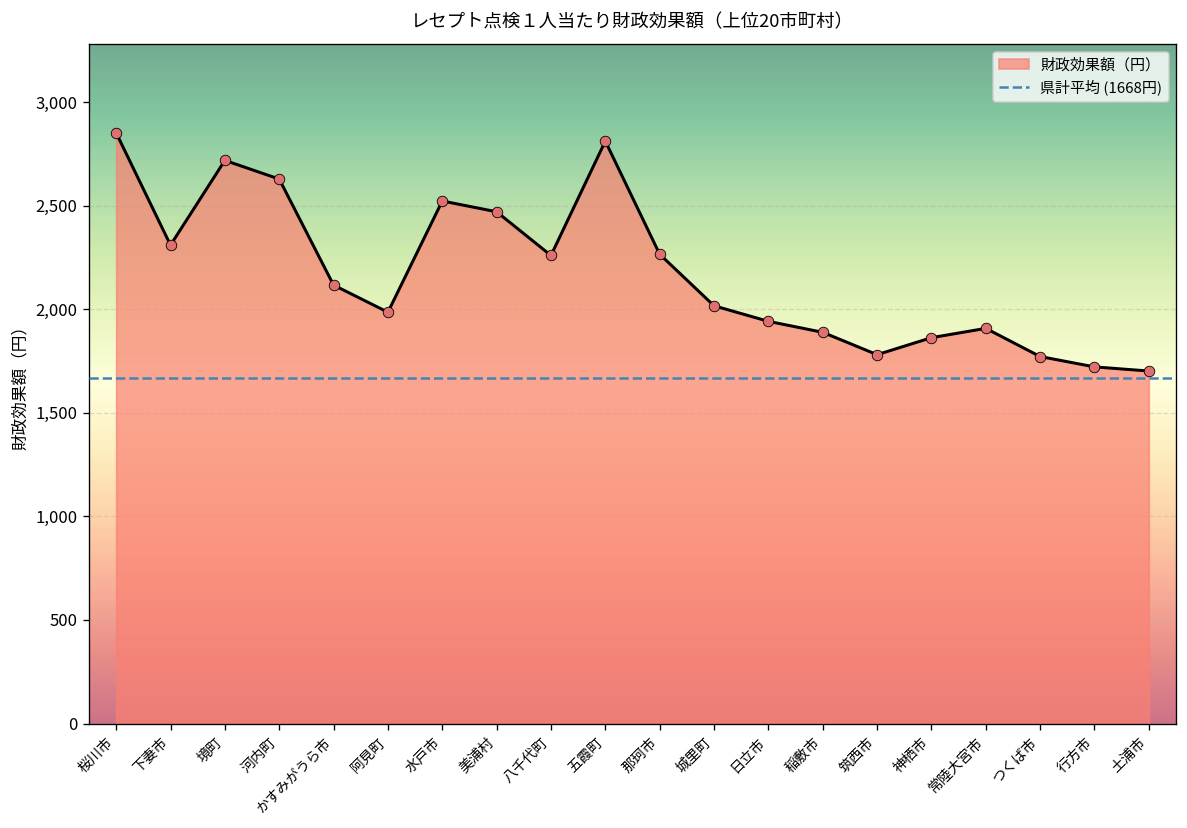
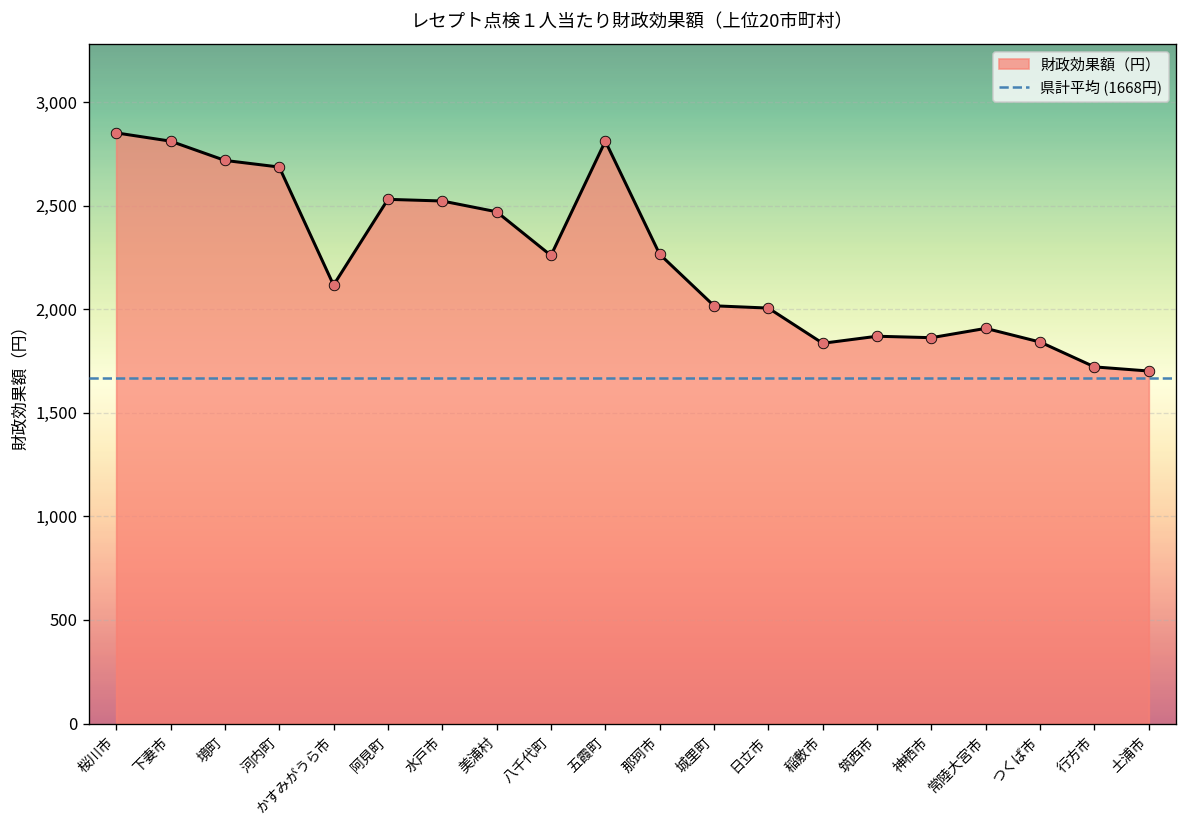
下妻市: 2,310 -> 2,810
河内町: 2,630 -> 2,690
阿見町: 1,990 -> 2,530
日立市: 1,940 -> 2,010
稲敷市: 1,890 -> 1,840
筑西市: 1,780 -> 1,870
つくば市: 1,770 -> 1,840
